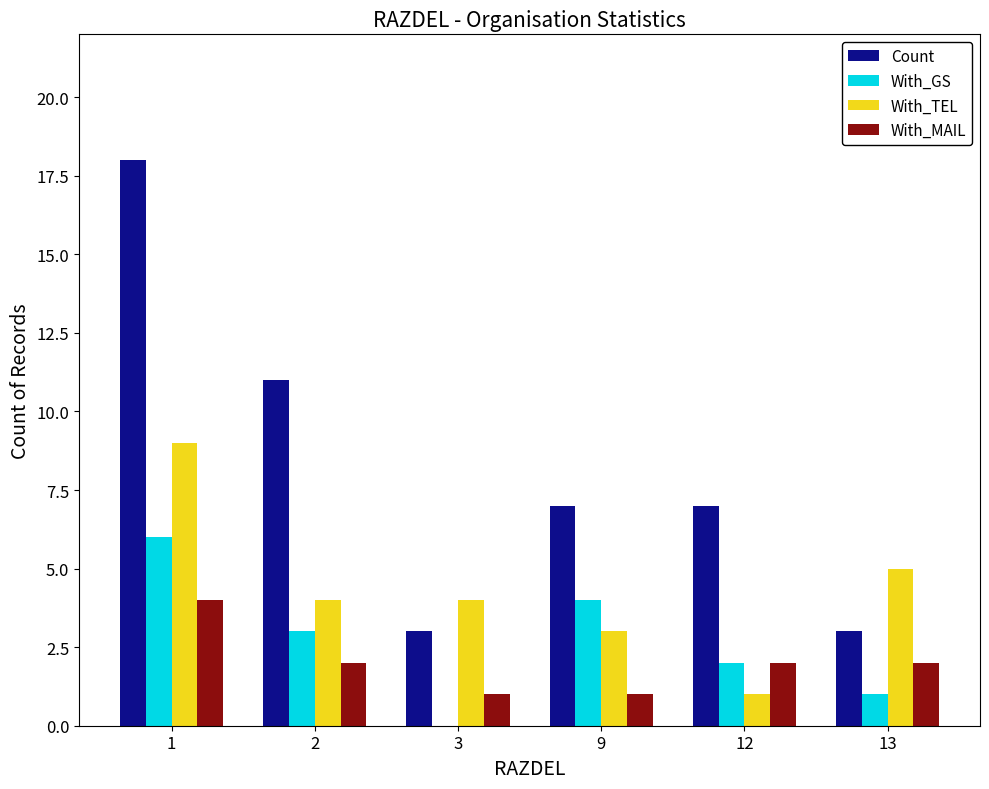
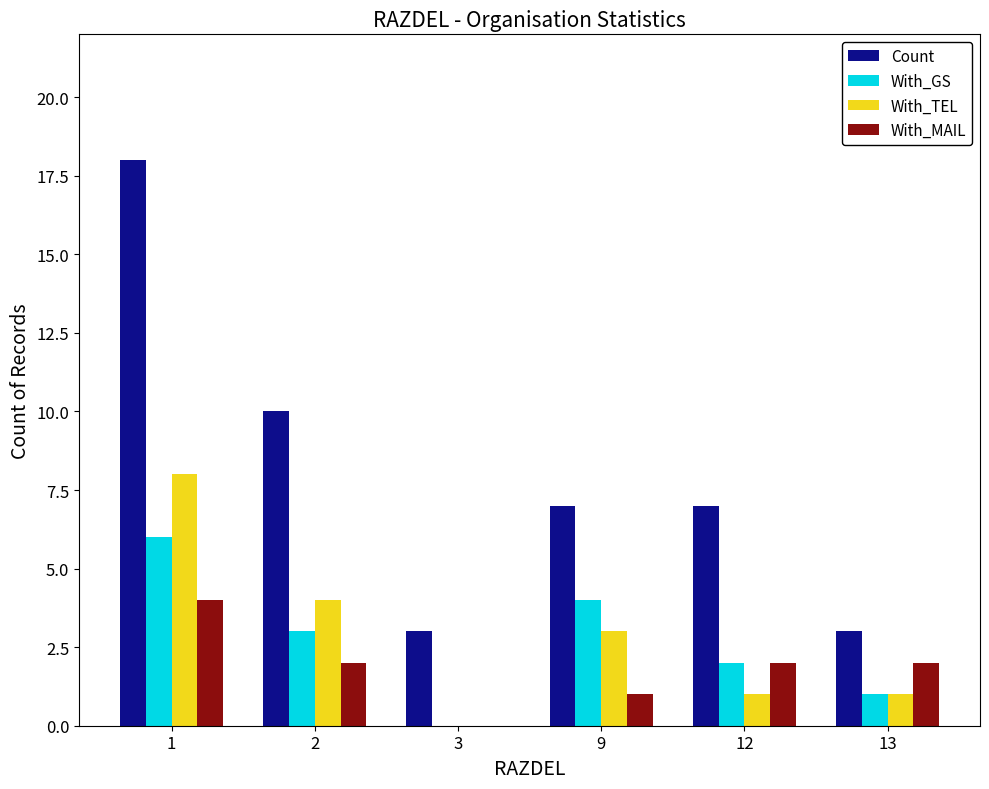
With_TEL, 1: 9 -> 8
Count, 2: 11 -> 10
With_TEL, 3: 4 -> 0
With_MAIL, 3: 1 -> 0
With_TEL, 13: 5 -> 1
